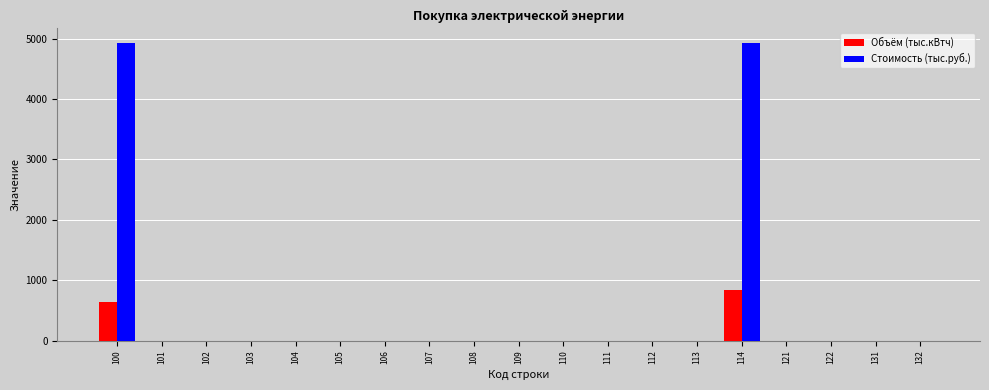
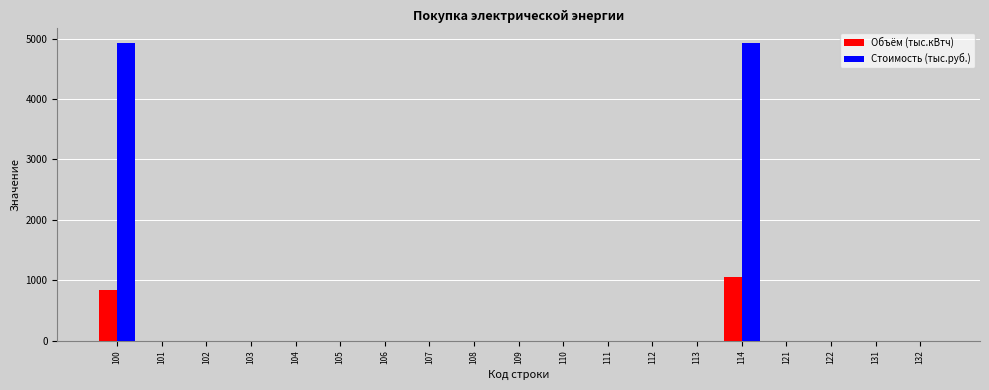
Объём (тыс.кВтч), 100: 600 -> 800
Объём (тыс.кВтч), 114: 800 -> 1100
